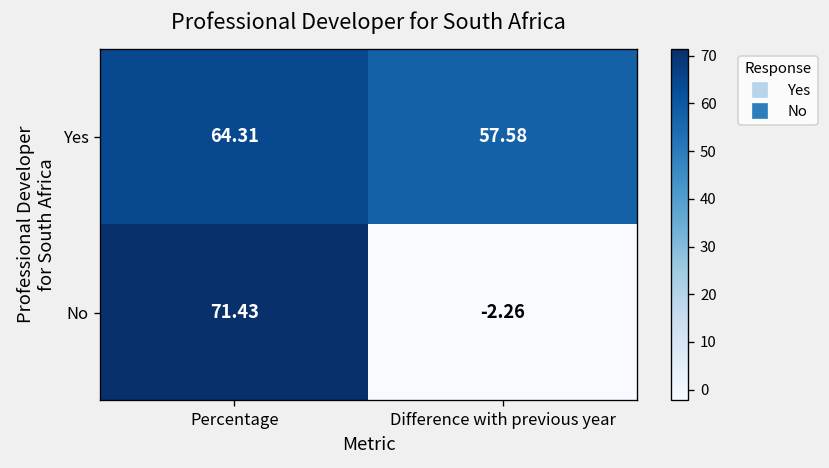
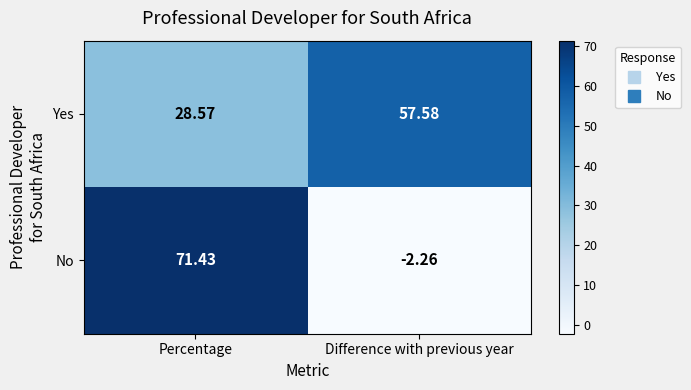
Yes, Percentage: 64.31 -> 28.57
